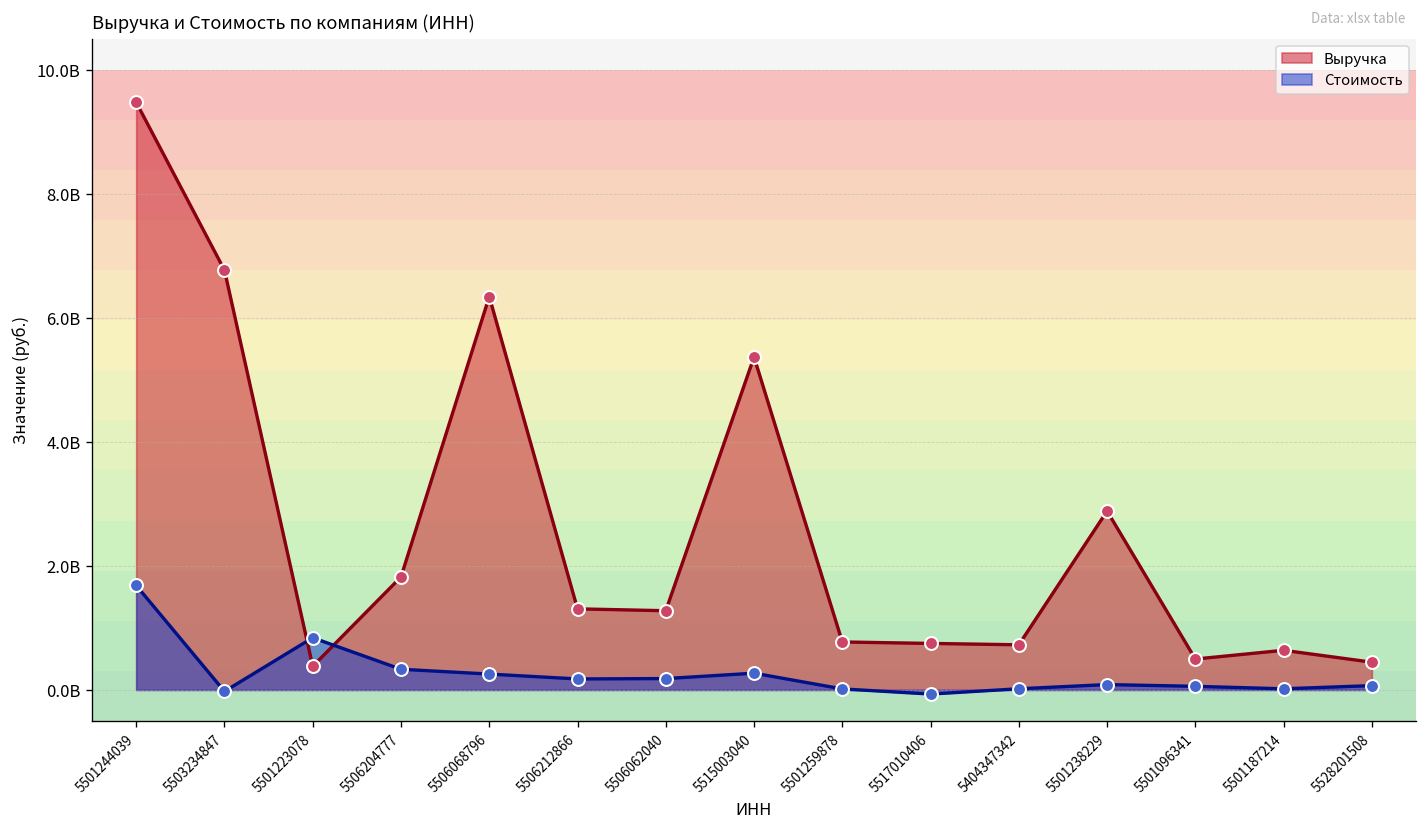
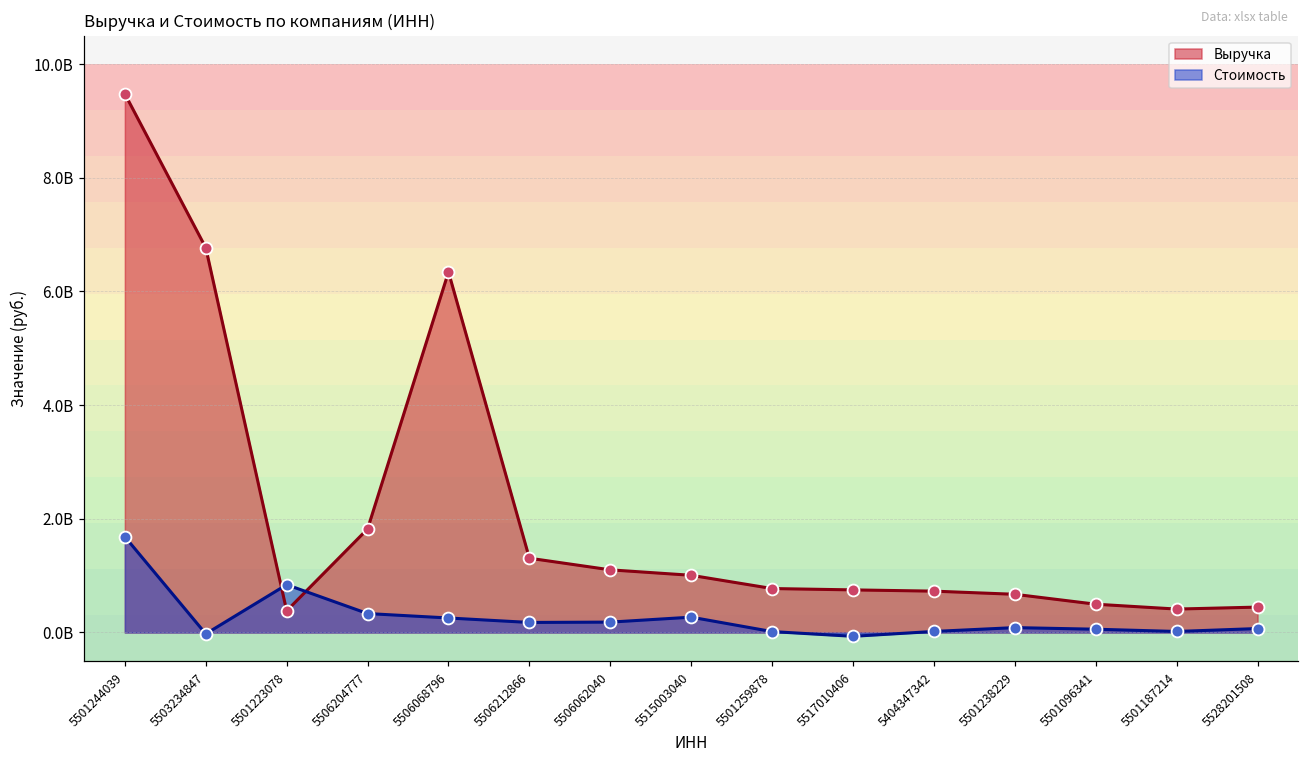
Выручка, 5506062040: 1300000000 -> 1100000000
Выручка, 5515003040: 5400000000 -> 1000000000
Выручка, 5501238229: 2900000000 -> 700000000
Выручка, 5501187214: 600000000 -> 400000000
